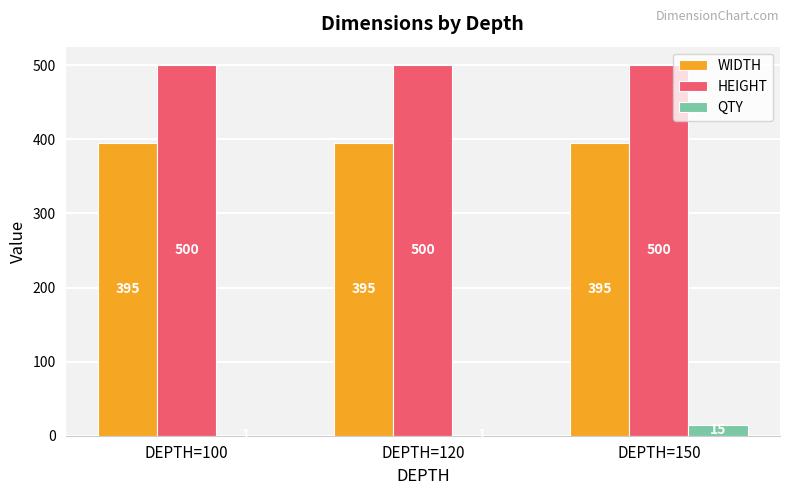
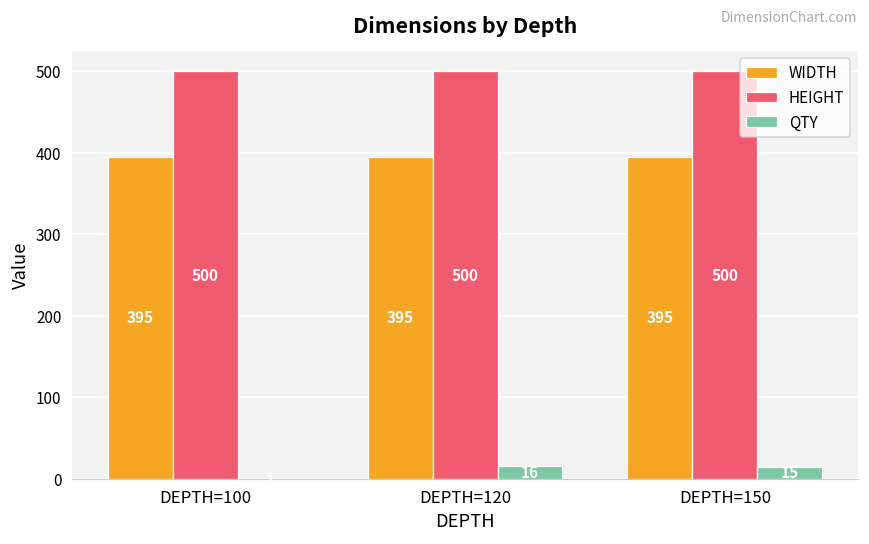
QTY, DEPTH=120: 0 -> 20
